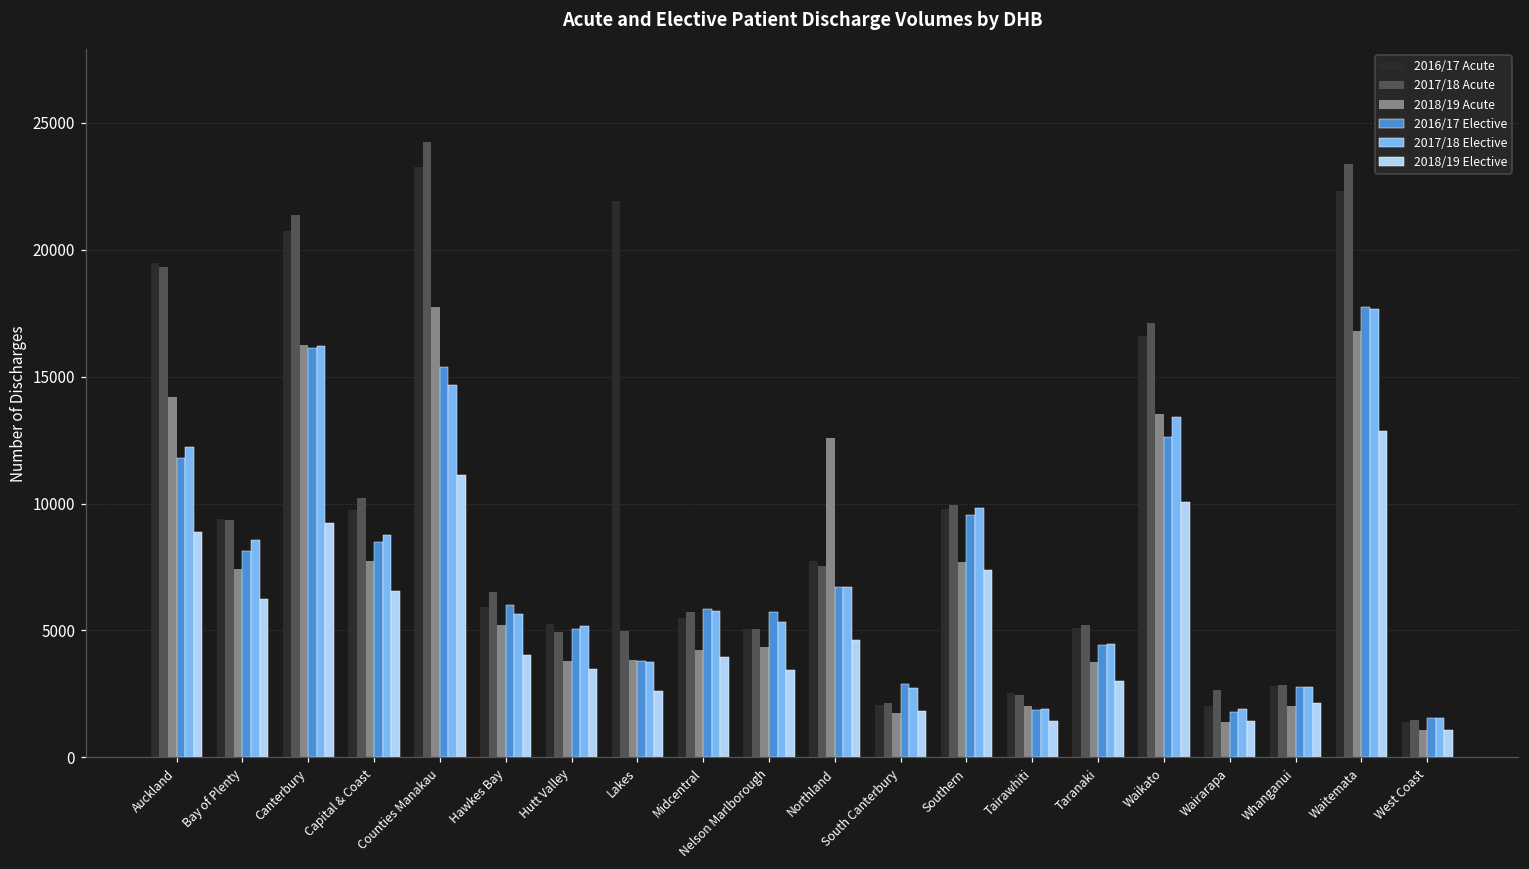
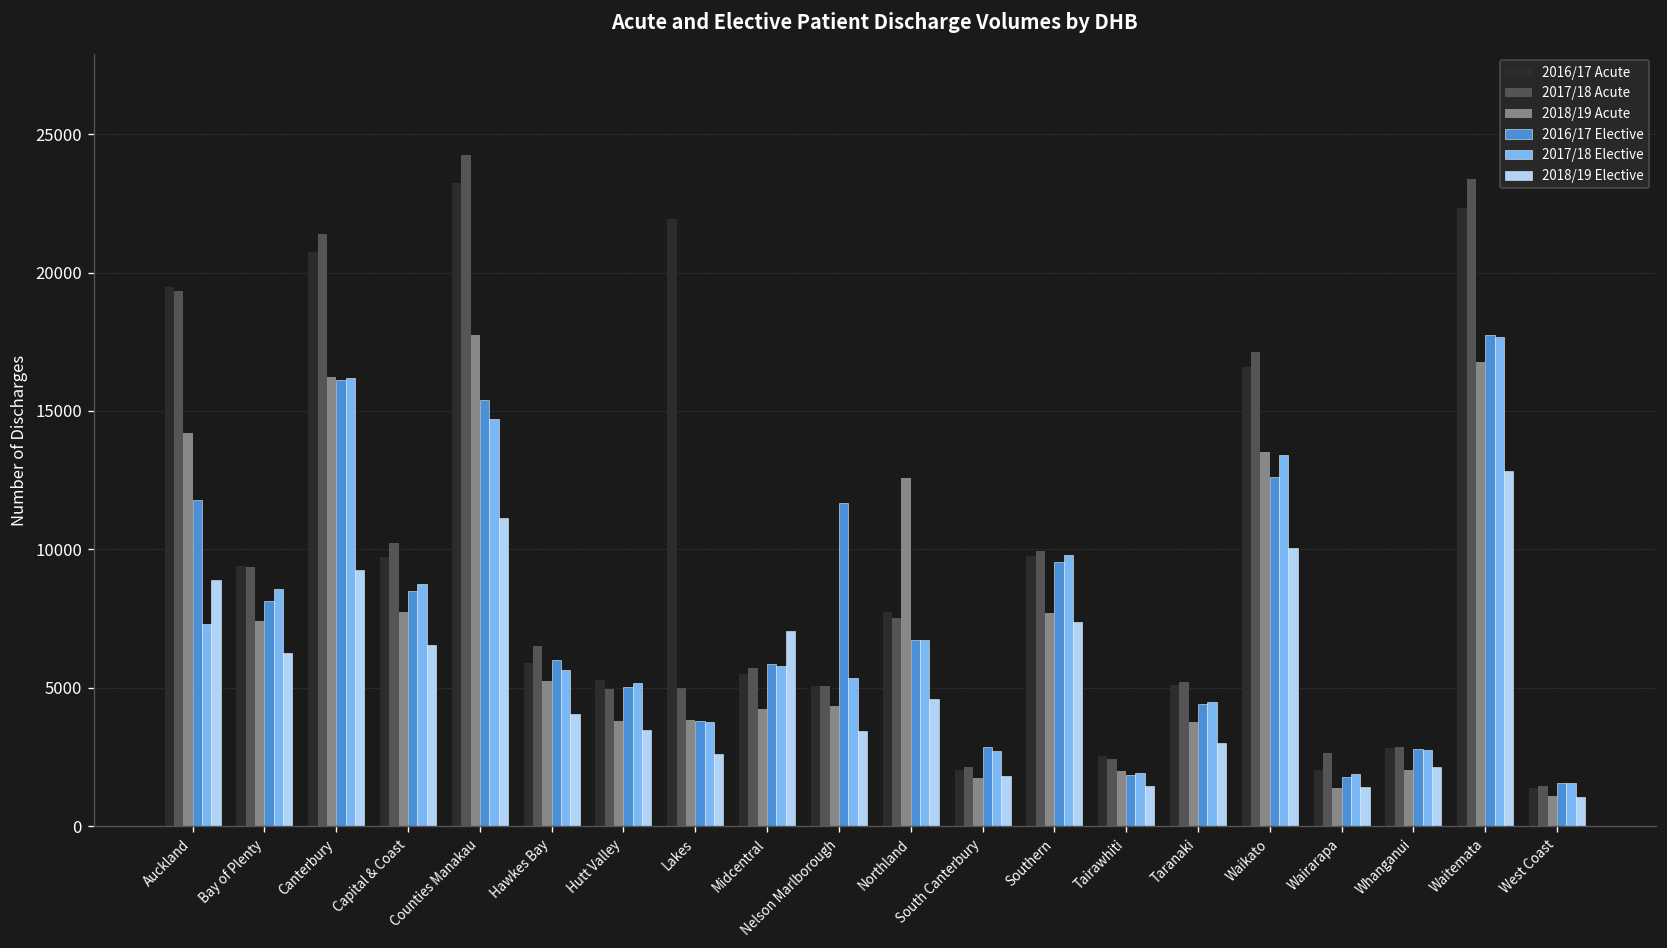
2017/18 Elective, Auckland: 12200 -> 7300
2018/19 Elective, Midcentral: 3900 -> 7100
2016/17 Elective, Nelson Marlborough: 5700 -> 11700
